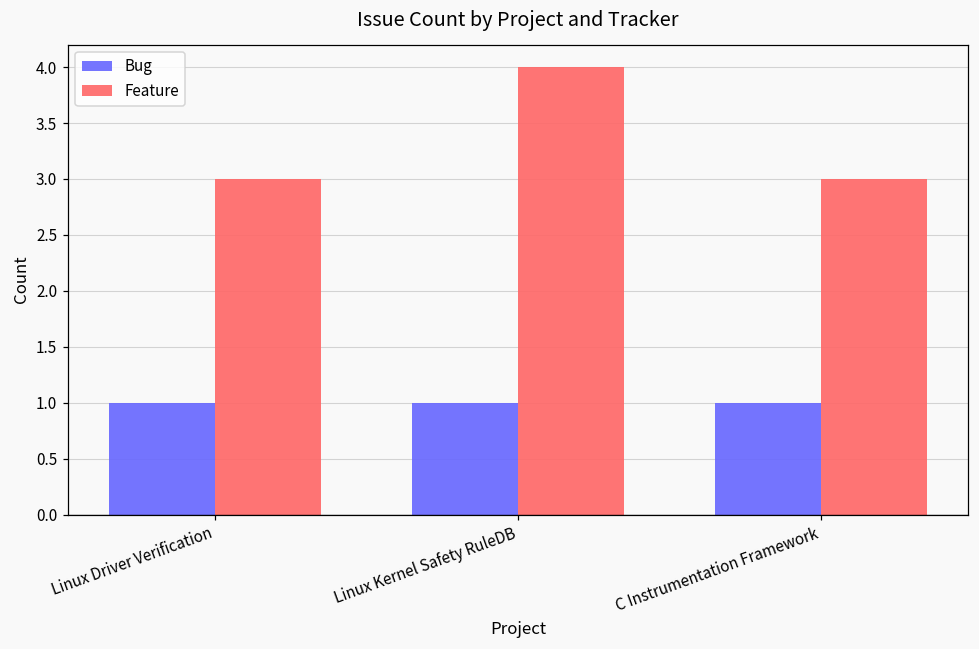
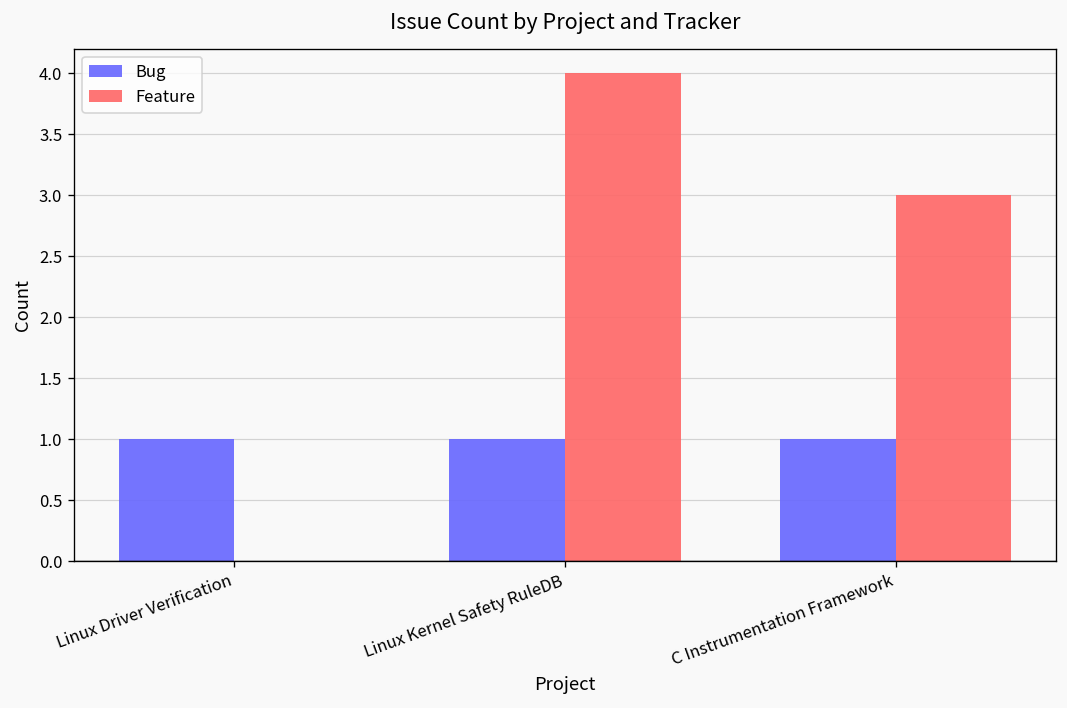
Feature, Linux Driver Verification: 3 -> 0
